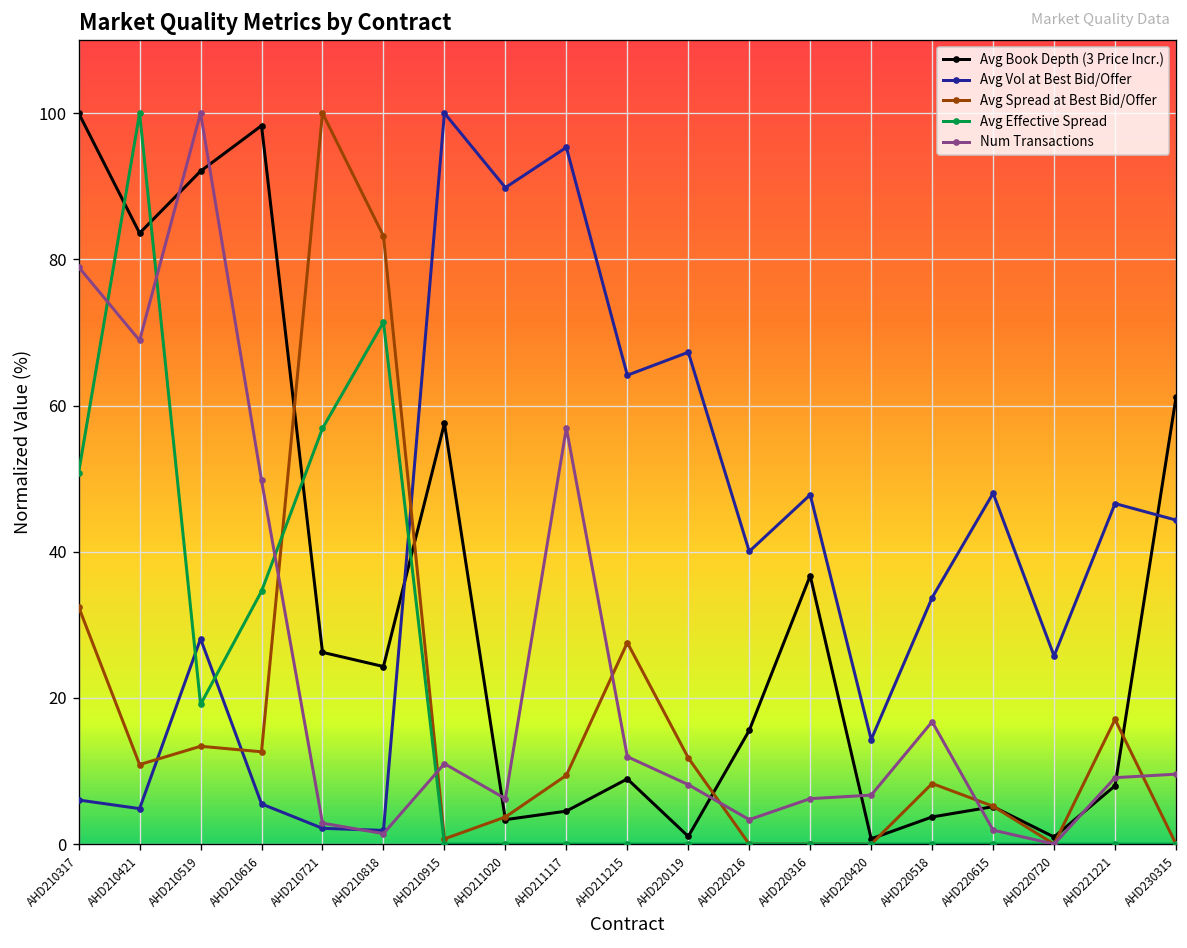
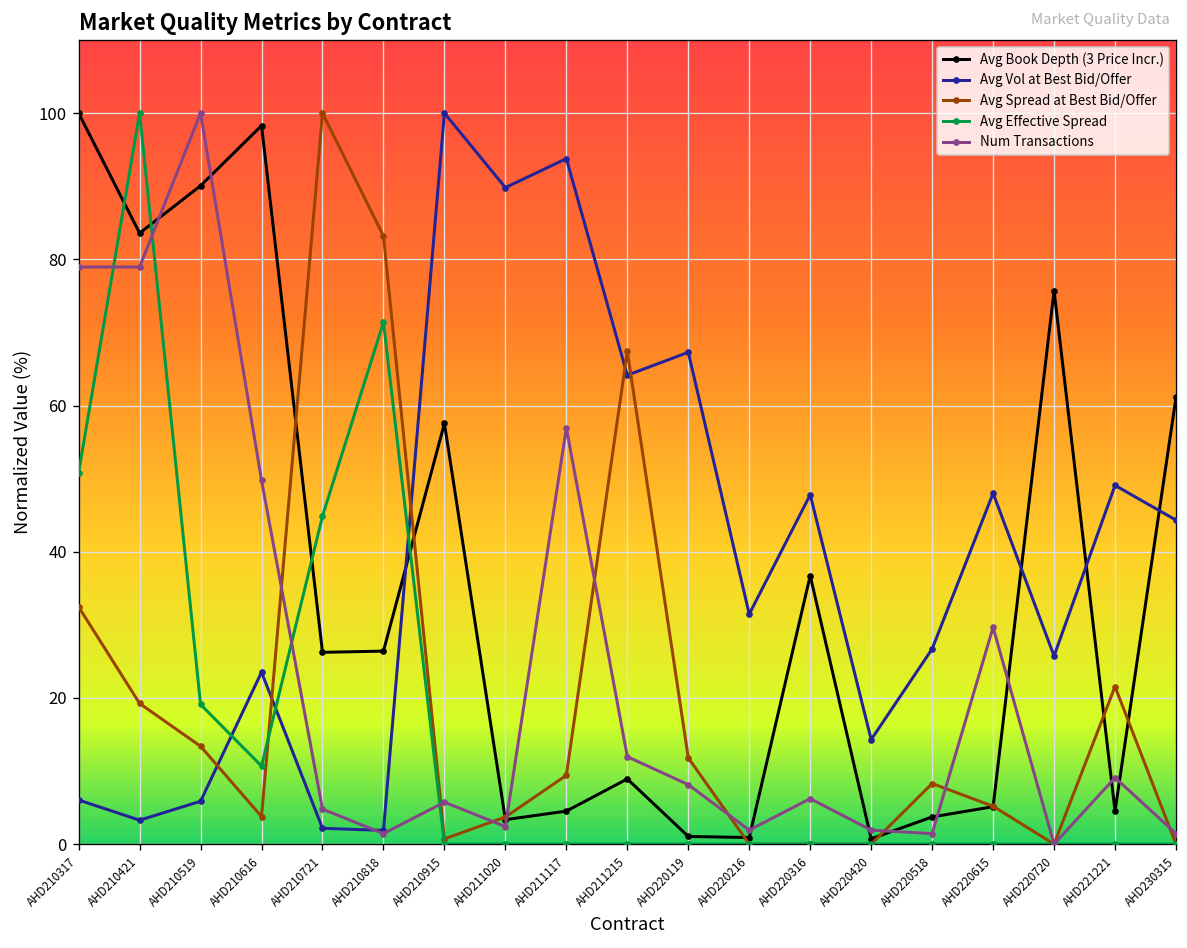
Avg Vol at Best Bid/Offer, AHD210421: 5 -> 3
Avg Spread at Best Bid/Offer, AHD210421: 11 -> 19
Num Transactions, AHD210421: 69 -> 79
Avg Book Depth (3 Price Incr.), AHD210519: 92 -> 90
Avg Vol at Best Bid/Offer, AHD210519: 28 -> 6
Avg Vol at Best Bid/Offer, AHD210616: 6 -> 24
Avg Spread at Best Bid/Offer, AHD210616: 13 -> 4
Avg Effective Spread, AHD210616: 35 -> 11
Avg Effective Spread, AHD210721: 57 -> 45
Num Transactions, AHD210721: 3 -> 5
Avg Book Depth (3 Price Incr.), AHD210818: 24 -> 26
Num Transactions, AHD210915: 11 -> 6
Num Transactions, AHD211020: 6 -> 2
Avg Vol at Best Bid/Offer, AHD211117: 95 -> 94
Avg Spread at Best Bid/Offer, AHD211215: 28 -> 67
Avg Book Depth (3 Price Incr.), AHD220216: 16 -> 1
Avg Vol at Best Bid/Offer, AHD220216: 40 -> 31
Num Transactions, AHD220216: 3 -> 2
Num Transactions, AHD220420: 7 -> 2
Avg Vol at Best Bid/Offer, AHD220518: 34 -> 27
Num Transactions, AHD220518: 17 -> 1
Num Transactions, AHD220615: 2 -> 30
Avg Book Depth (3 Price Incr.), AHD220720: 1 -> 76
Avg Book Depth (3 Price Incr.), AHD221221: 8 -> 5
Avg Vol at Best Bid/Offer, AHD221221: 47 -> 49
Avg Spread at Best Bid/Offer, AHD221221: 17 -> 22
Num Transactions, AHD230315: 10 -> 1
